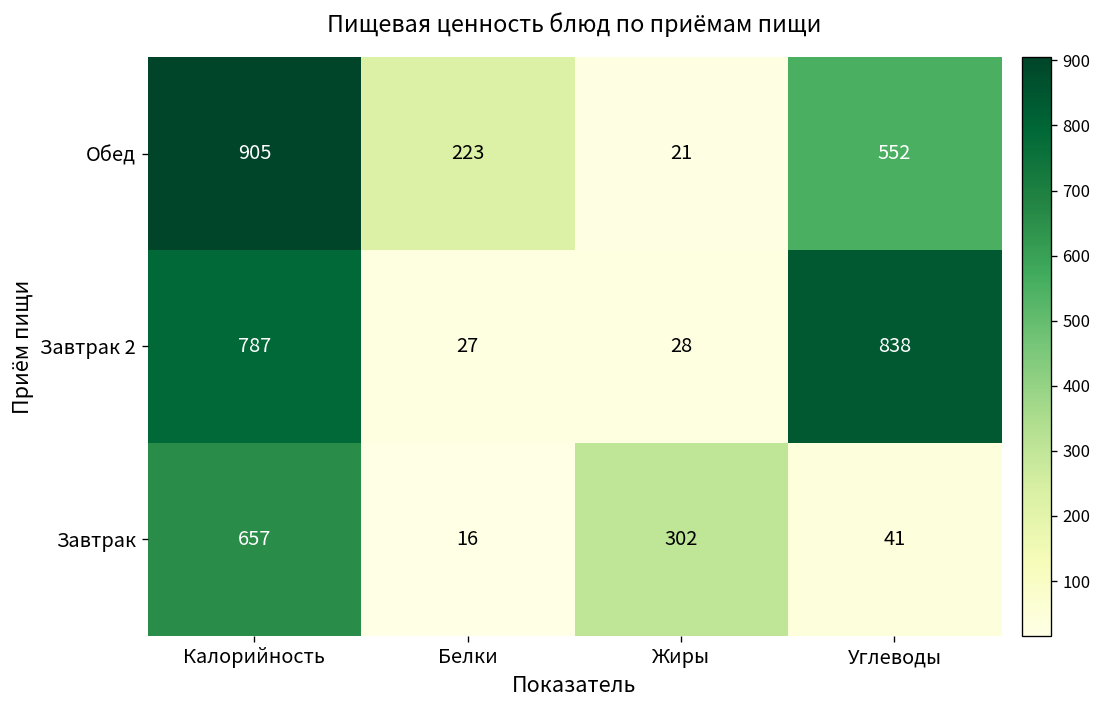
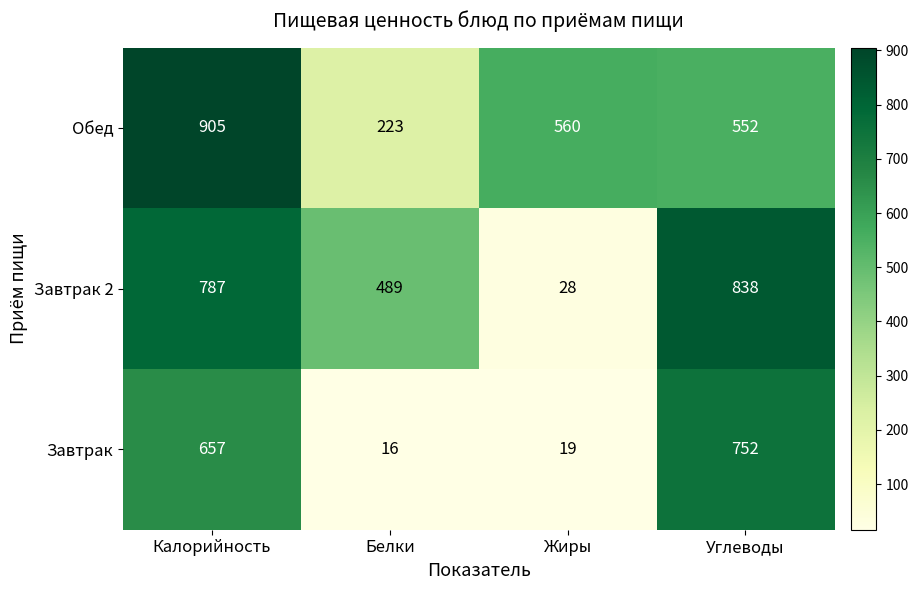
Обед, Жиры: 21 -> 560
Завтрак 2, Белки: 27 -> 489
Завтрак, Жиры: 302 -> 19
Завтрак, Углеводы: 41 -> 752
